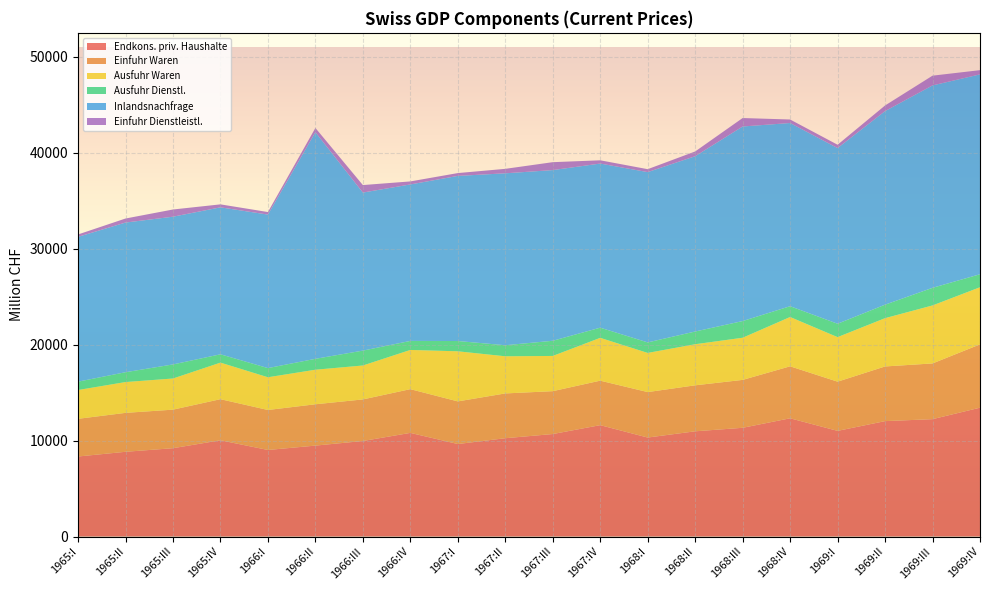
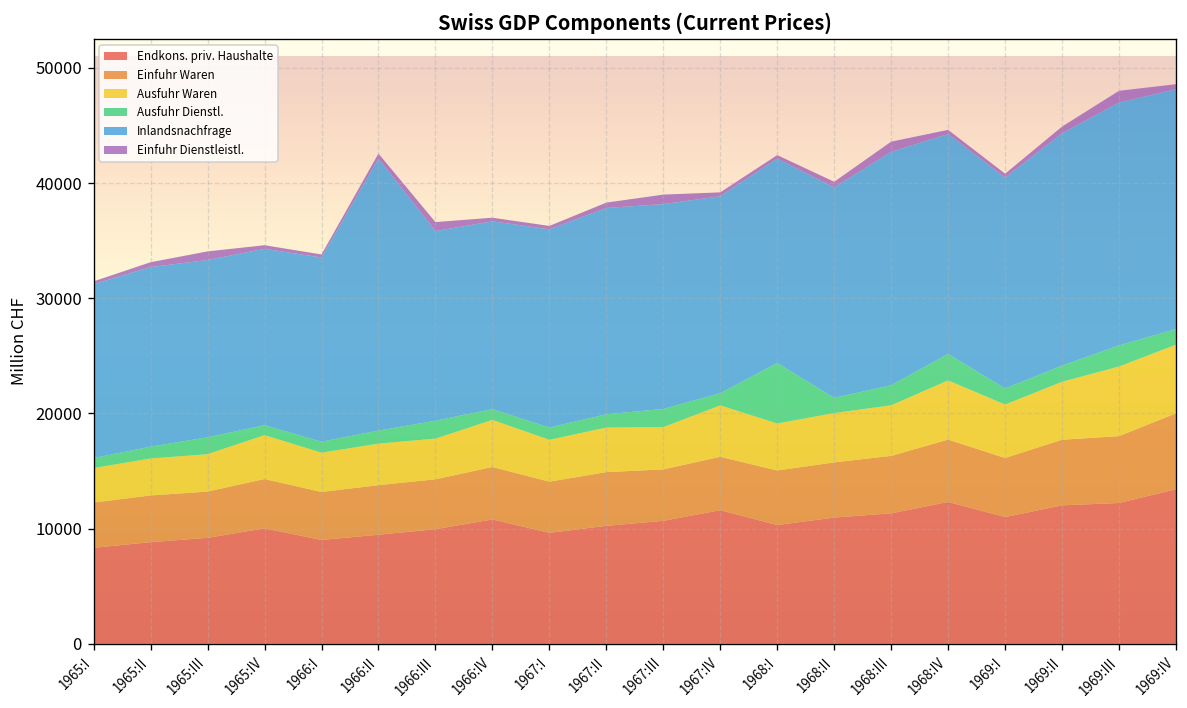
Ausfuhr Waren, 1967:I: 5000 -> 4000
Ausfuhr Dienstl., 1968:I: 1000 -> 5000
Ausfuhr Dienstl., 1968:IV: 1000 -> 2000
